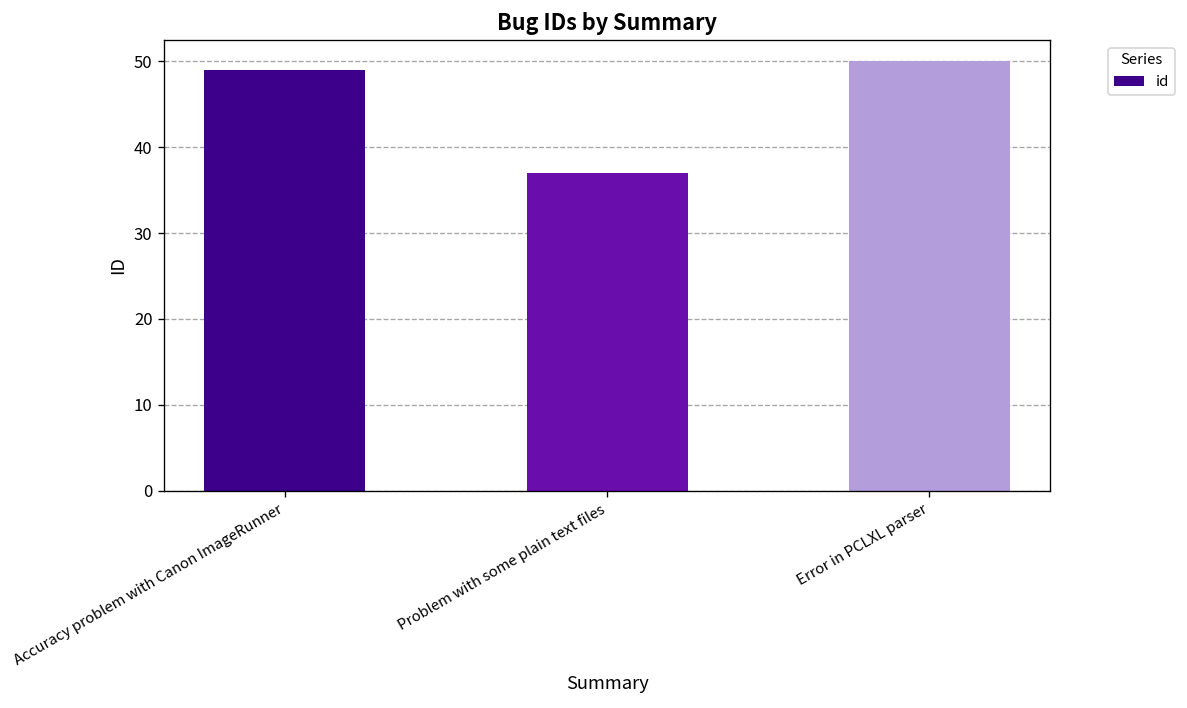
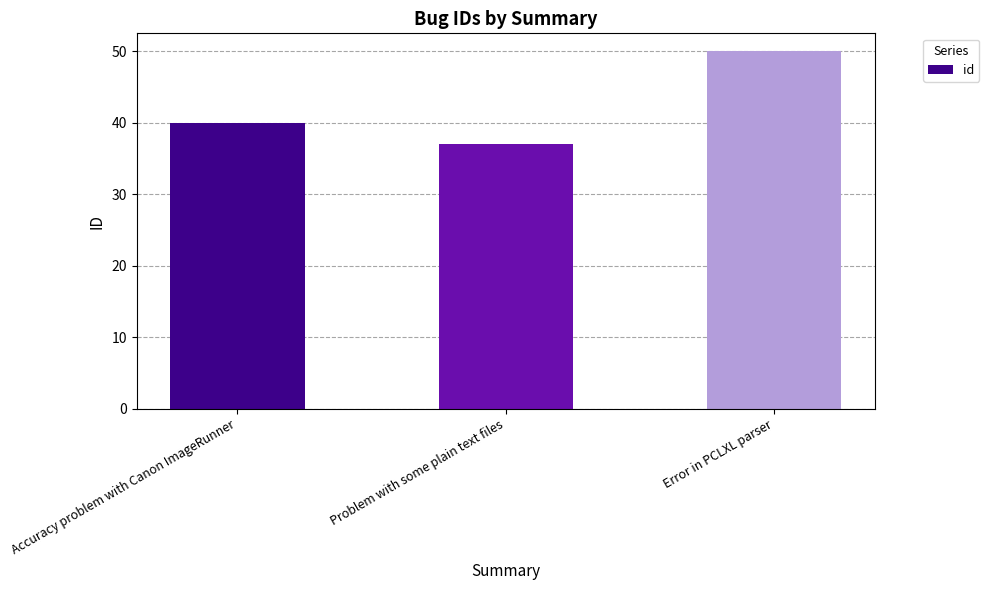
Accuracy problem with Canon ImageRunner: 49 -> 40
